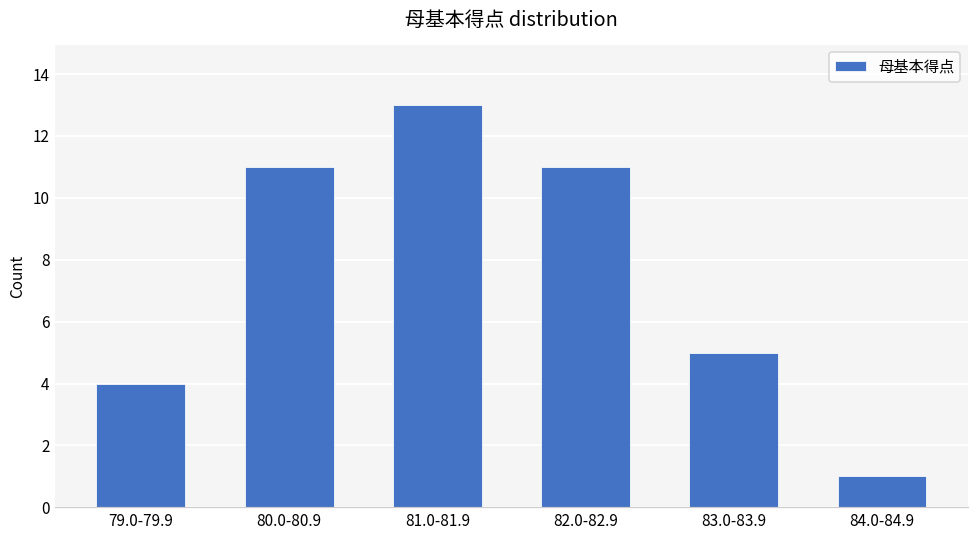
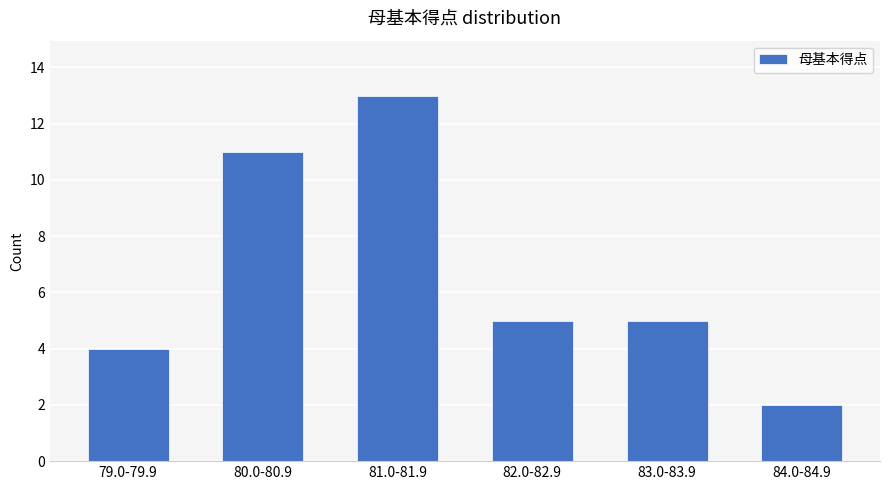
82.0-82.9: 11 -> 5
84.0-84.9: 1 -> 2
